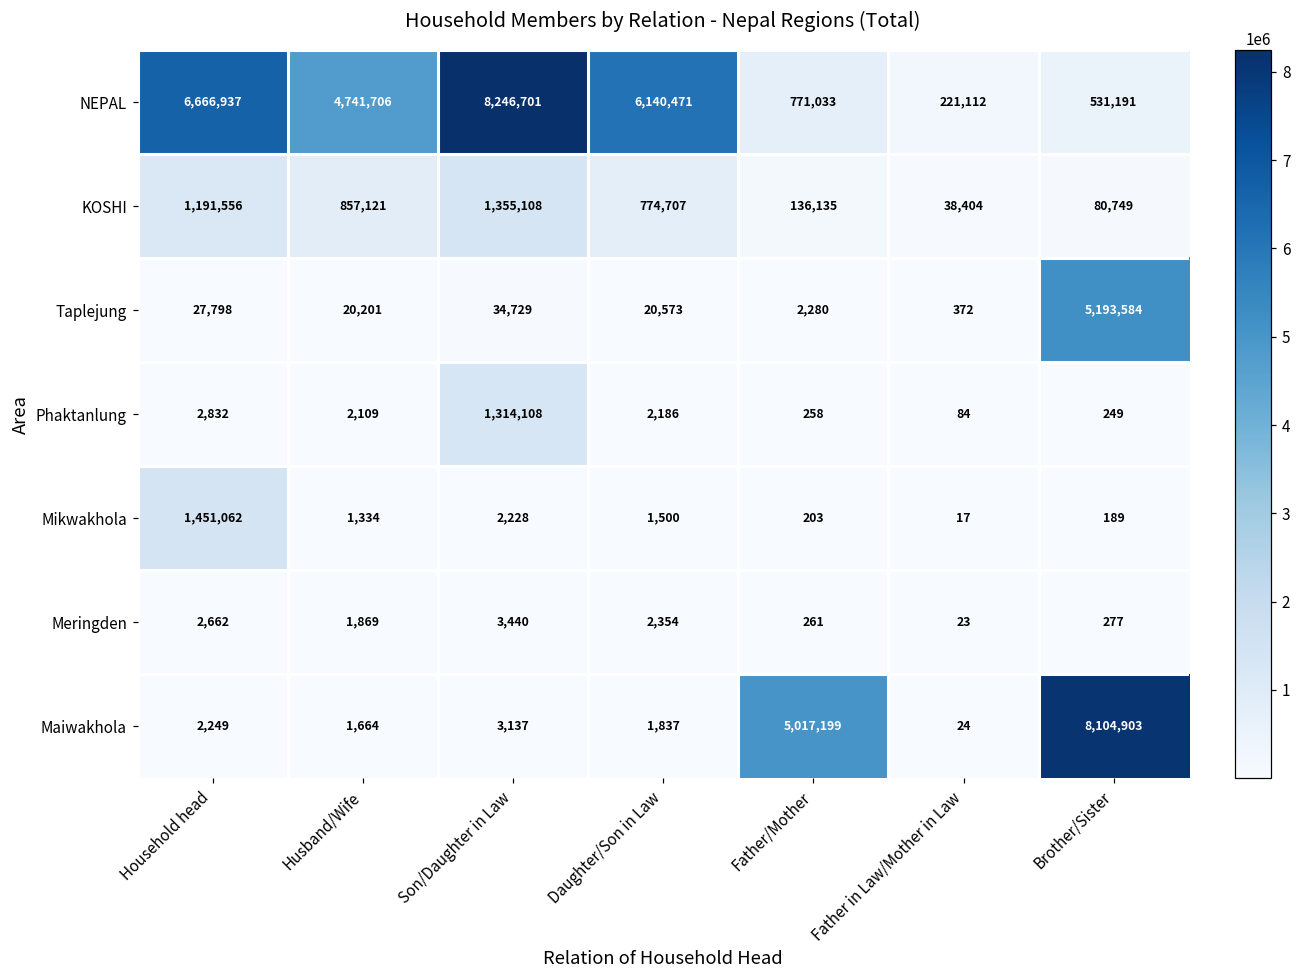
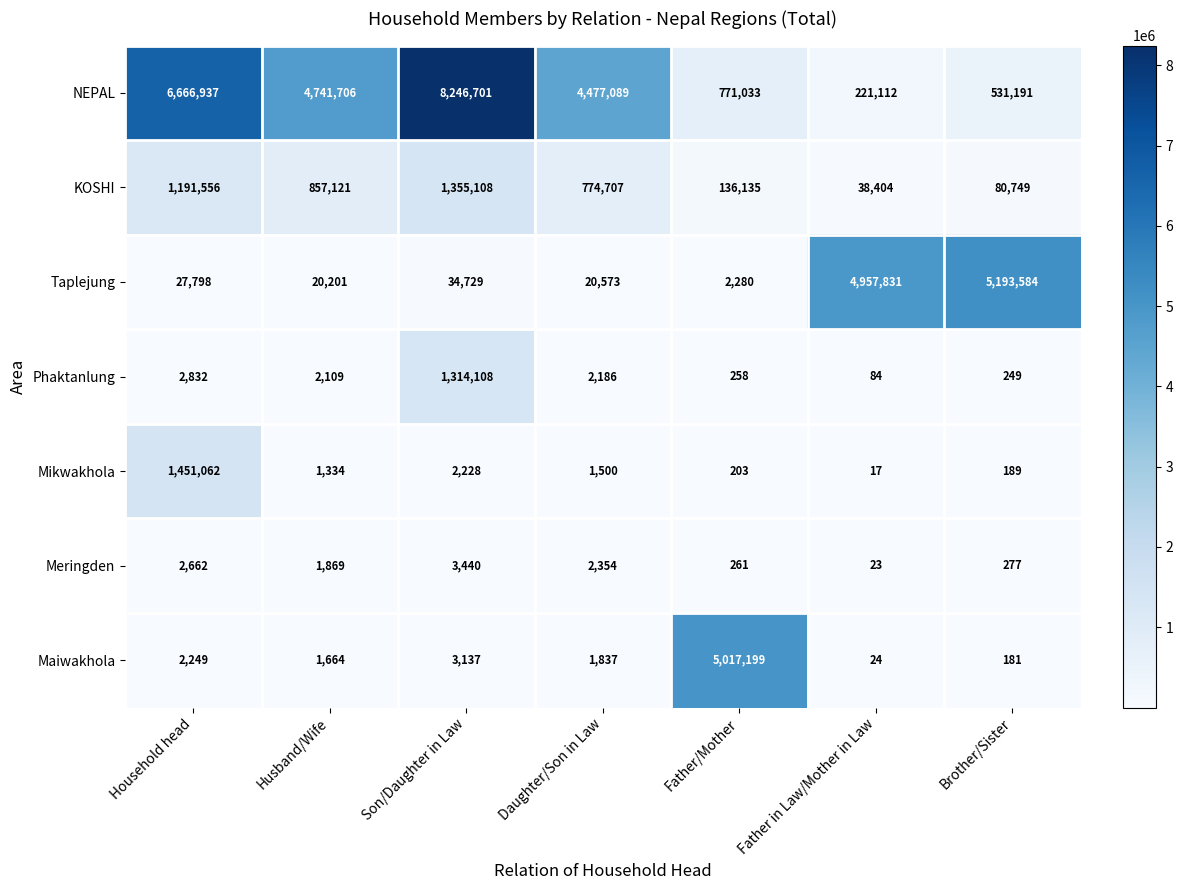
NEPAL, Daughter/Son in Law: 6,140,471 -> 4,477,089
Taplejung, Father in Law/Mother in Law: 372 -> 4,957,831
Maiwakhola, Brother/Sister: 8,104,903 -> 181
